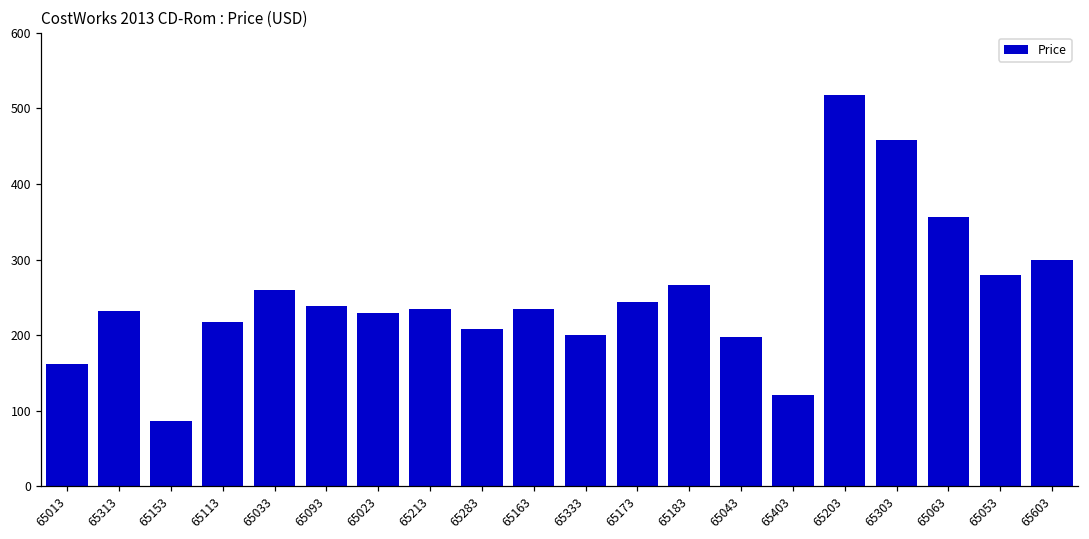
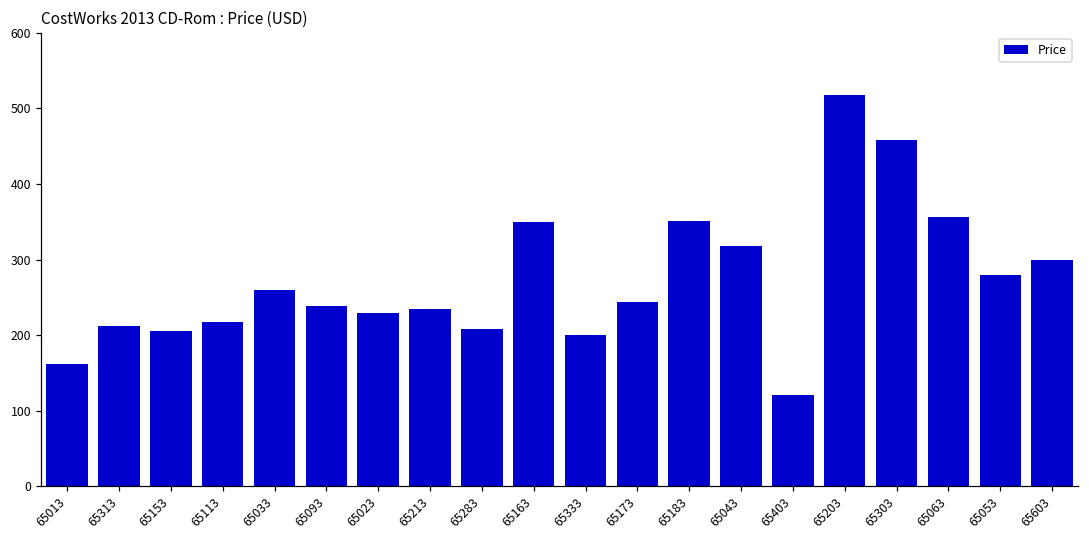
65313: 230 -> 210
65153: 90 -> 200
65163: 230 -> 350
65183: 270 -> 350
65043: 200 -> 320
